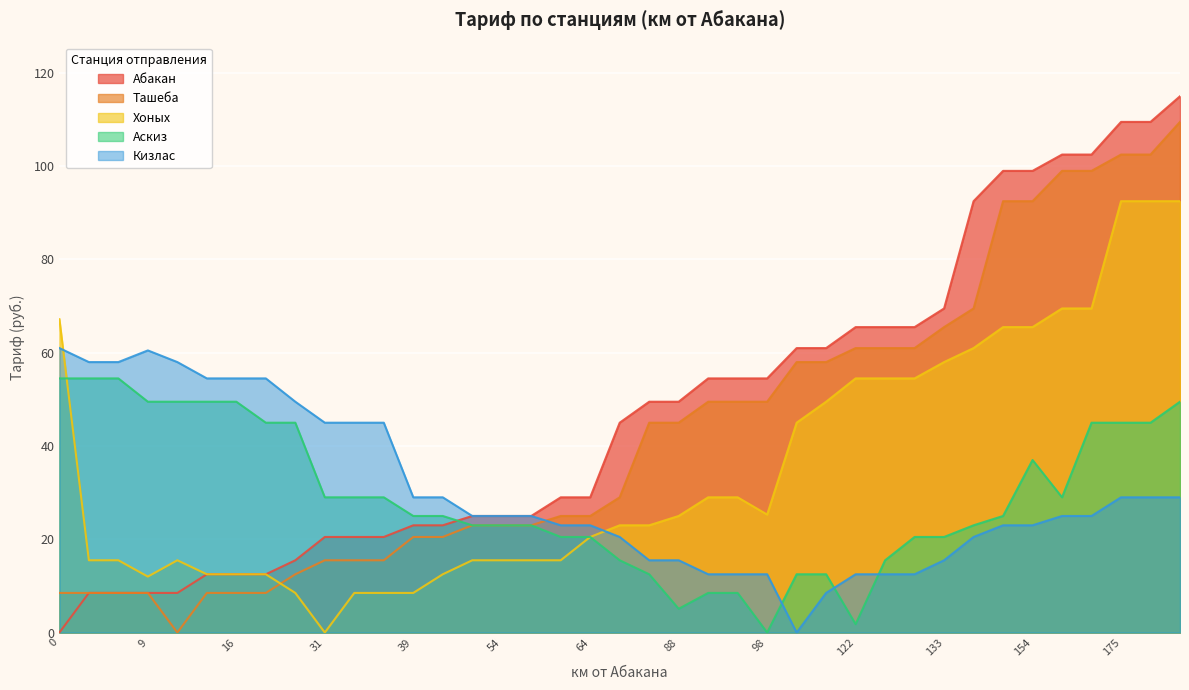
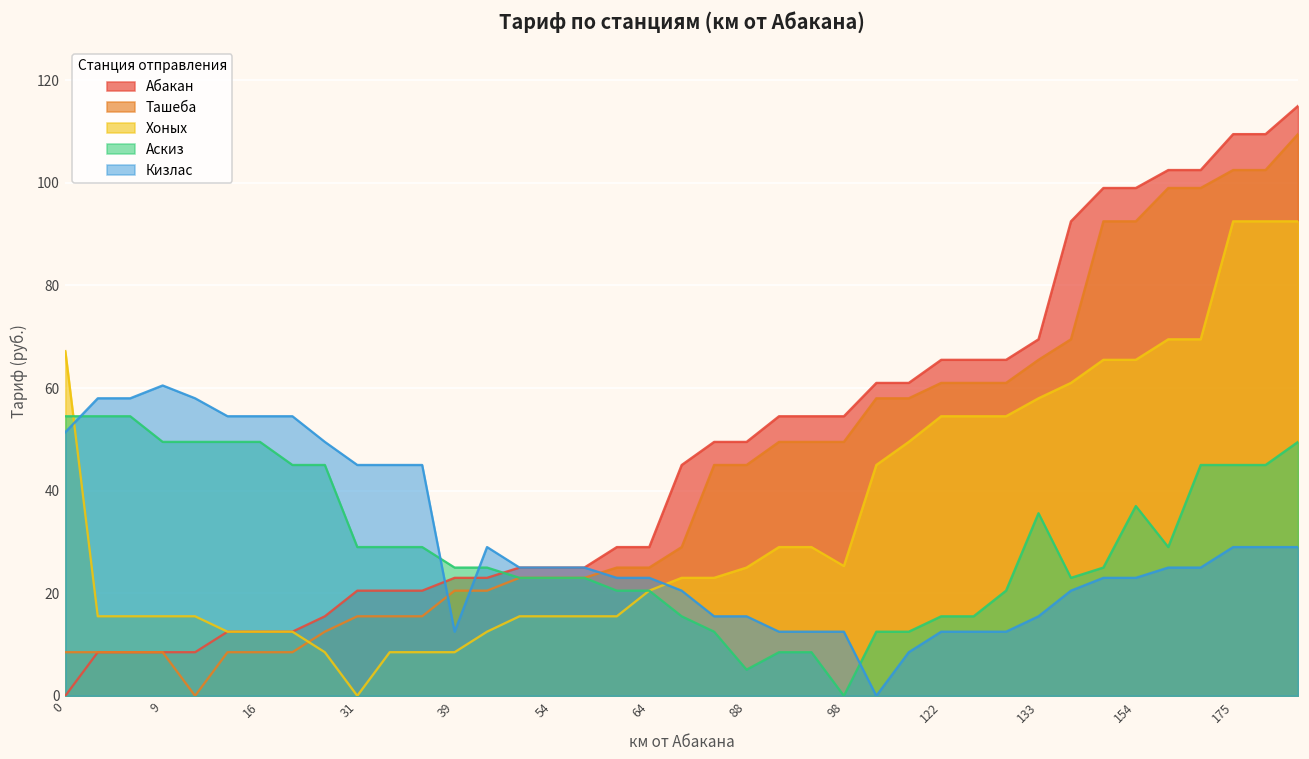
Кизлас, 0: 61 -> 51
Хоных, 9: 12 -> 16
Кизлас, 39: 29 -> 13
Аскиз, 122: 2 -> 16
Аскиз, 133: 21 -> 36
